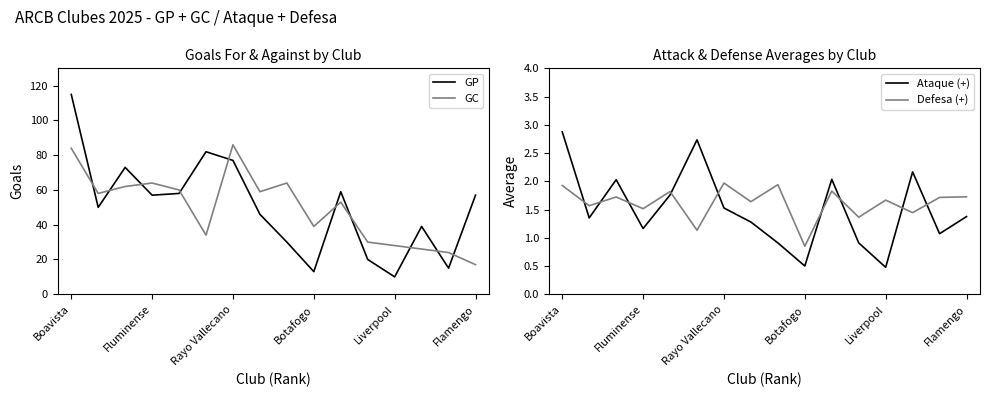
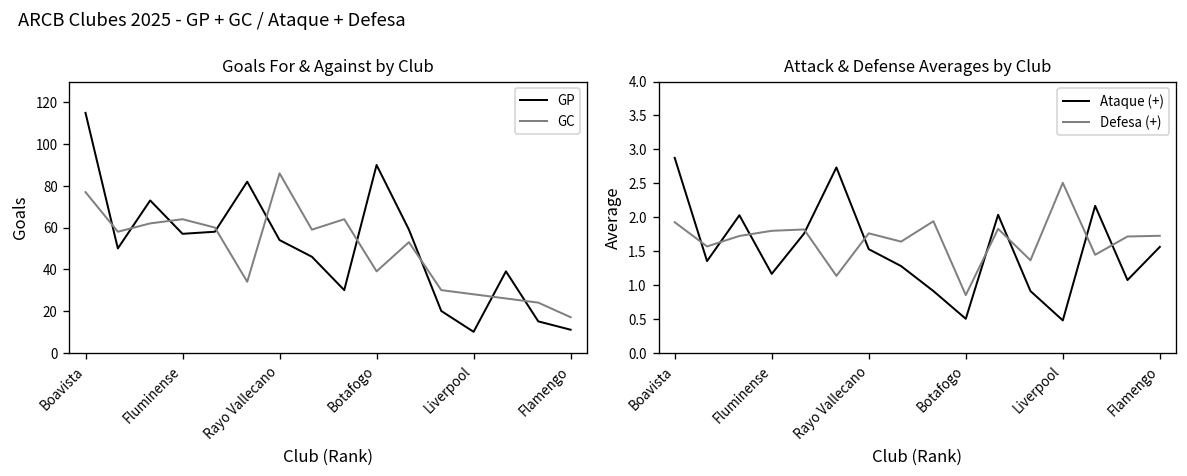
Goals For & Against by Club, GC, Boavista: 84 -> 77
Goals For & Against by Club, GP, Rayo Vallecano: 77 -> 54
Goals For & Against by Club, GP, Botafogo: 13 -> 90
Goals For & Against by Club, GP, Flamengo: 57 -> 11
Attack & Defense Averages by Club, Defesa (+), Fluminense: 1.5 -> 1.8
Attack & Defense Averages by Club, Defesa (+), Rayo Vallecano: 2.0 -> 1.8
Attack & Defense Averages by Club, Defesa (+), Liverpool: 1.7 -> 2.5
Attack & Defense Averages by Club, Ataque (+), Flamengo: 1.4 -> 1.6
